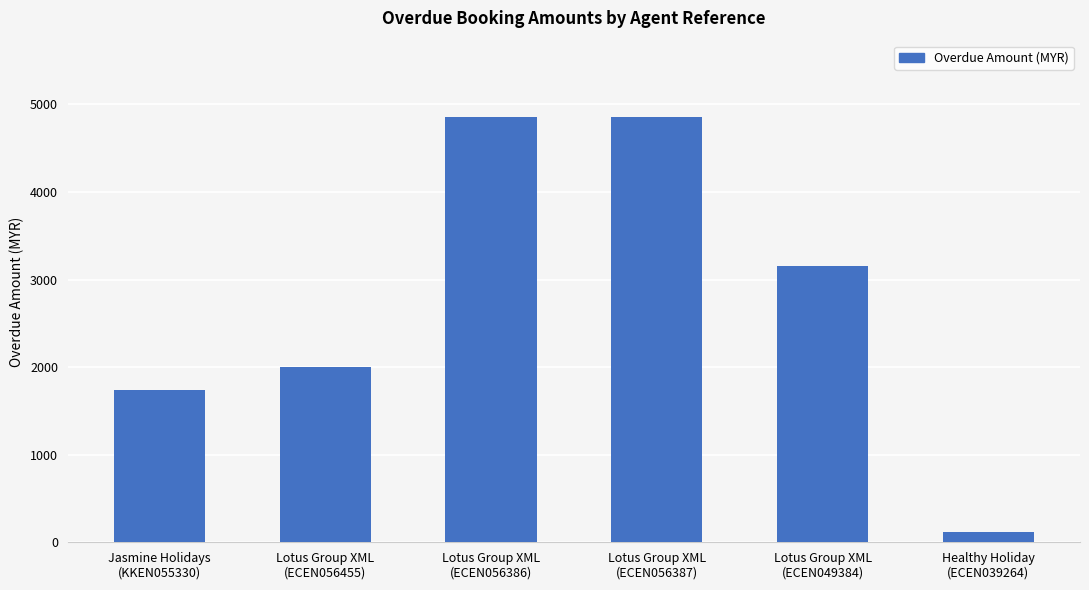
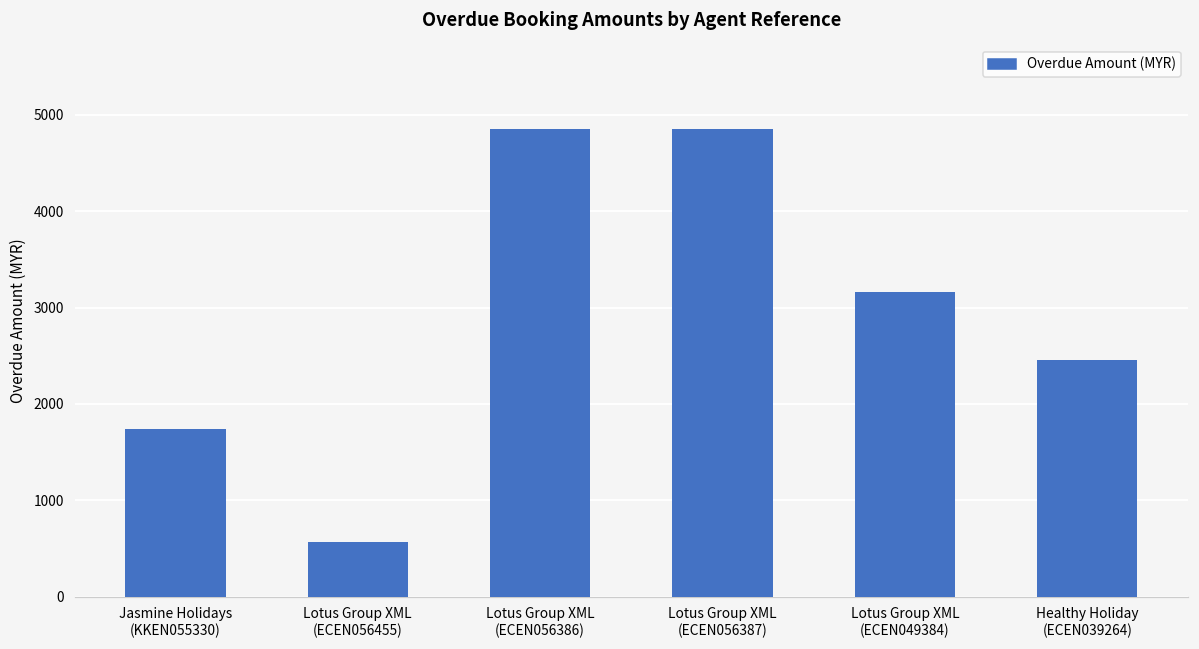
Lotus Group XML (ECEN056455): 2000 -> 600
Healthy Holiday (ECEN039264): 100 -> 2500
